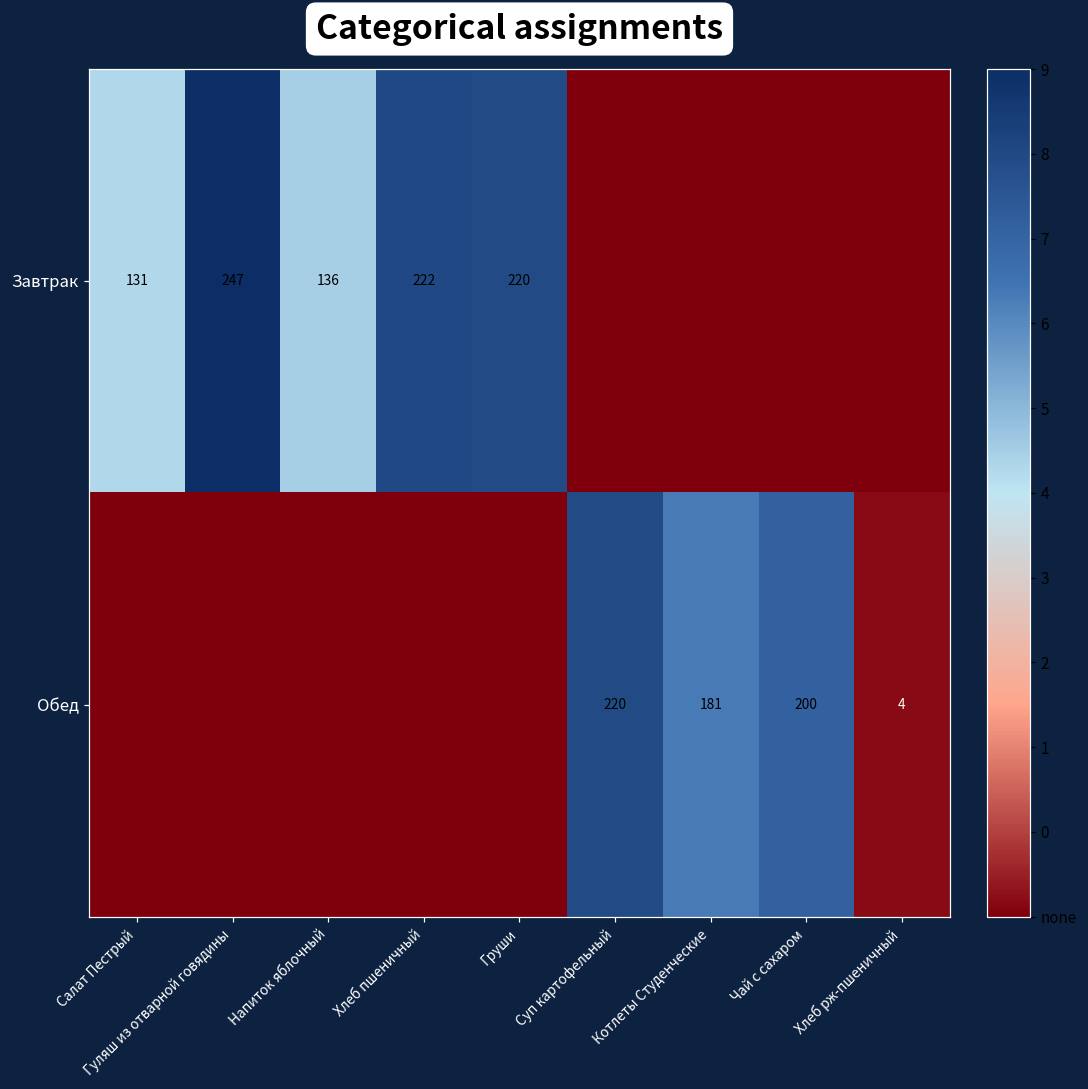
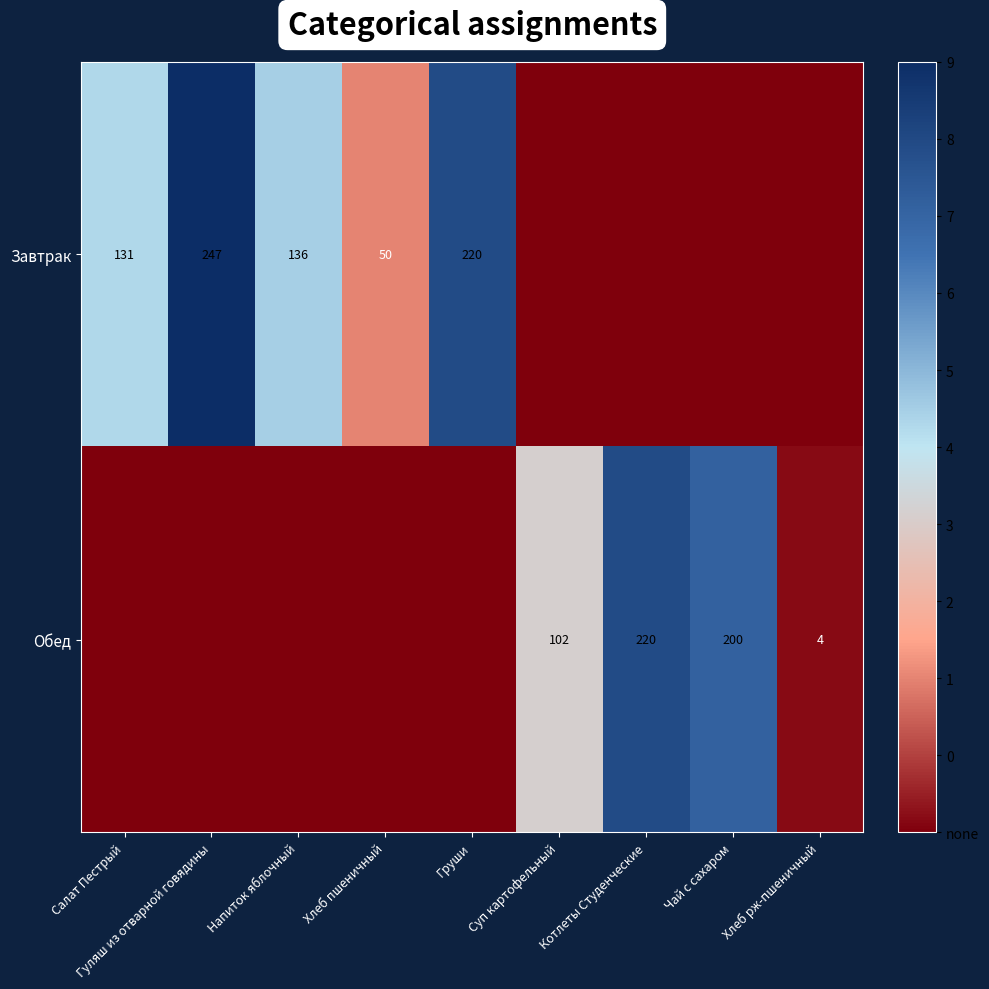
Завтрак, Хлеб пшеничный: 222 -> 50
Обед, Суп картофельный: 220 -> 102
Обед, Котлеты Студенческие: 181 -> 220
